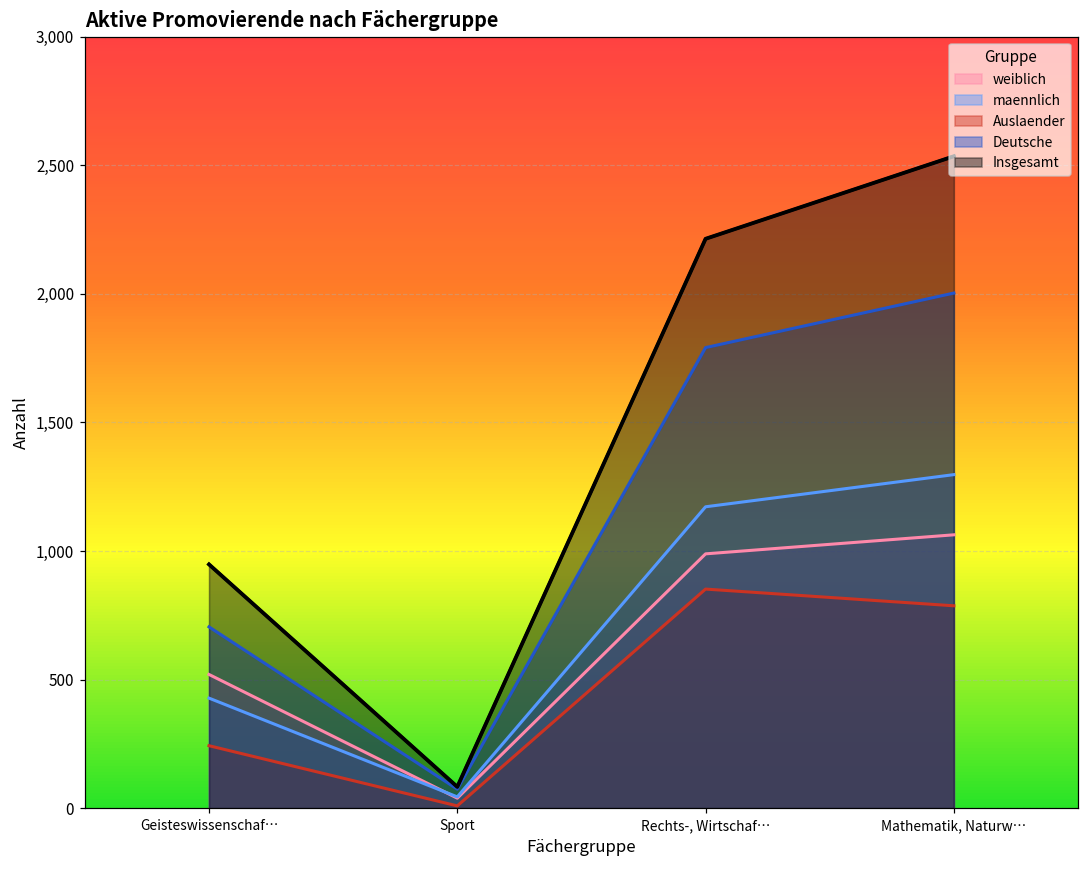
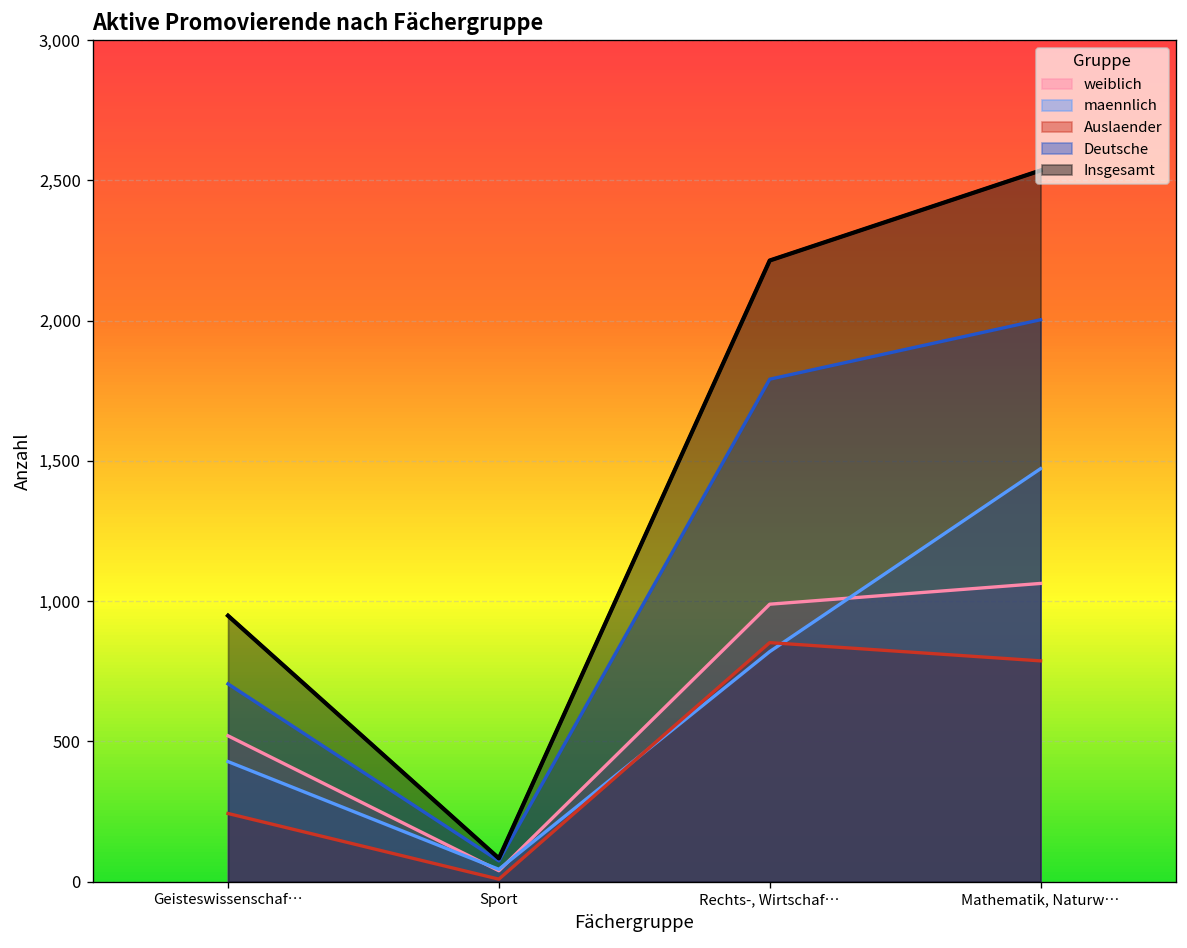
maennlich, Rechts-, Wirtschaf…: 1,170 -> 820
maennlich, Mathematik, Naturw…: 1,300 -> 1,470
